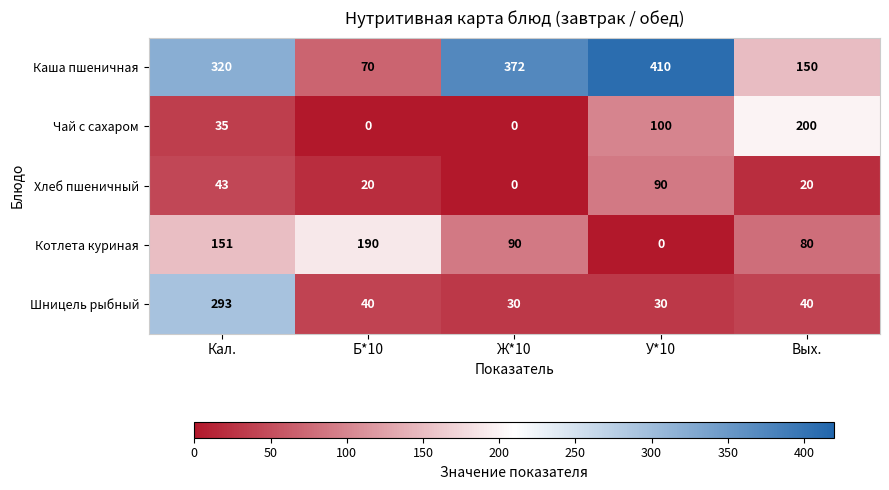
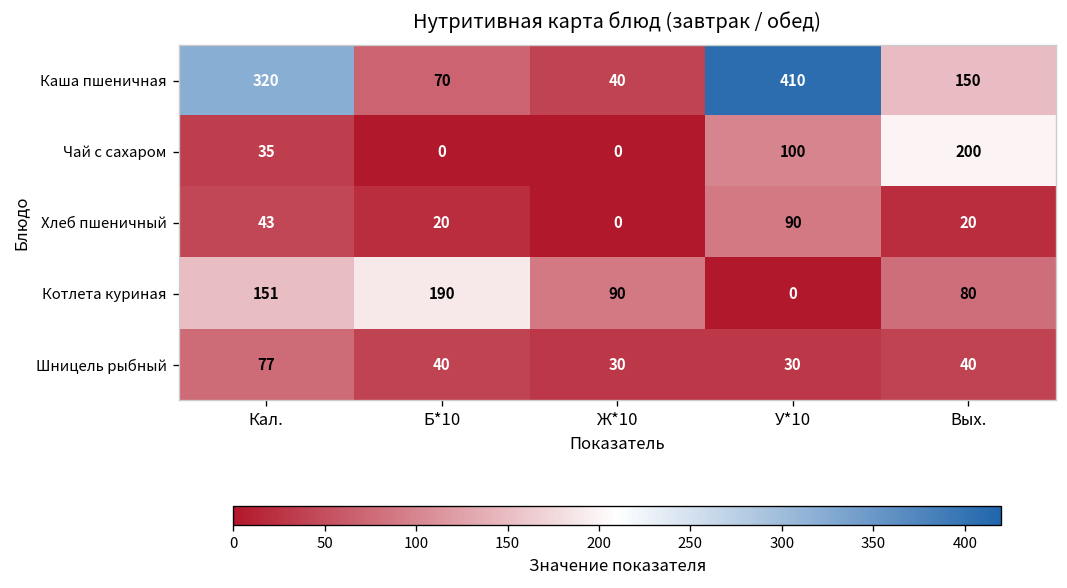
Каша пшеничная, Ж*10: 372 -> 40
Шницель рыбный, Кал.: 293 -> 77
